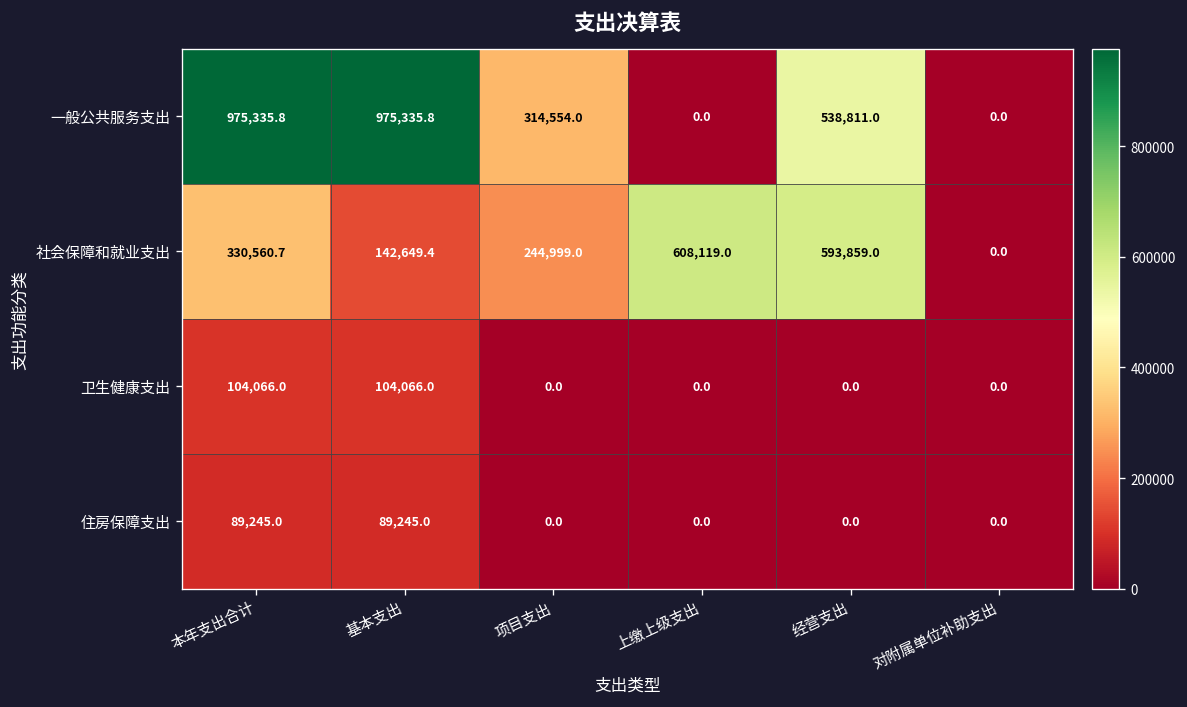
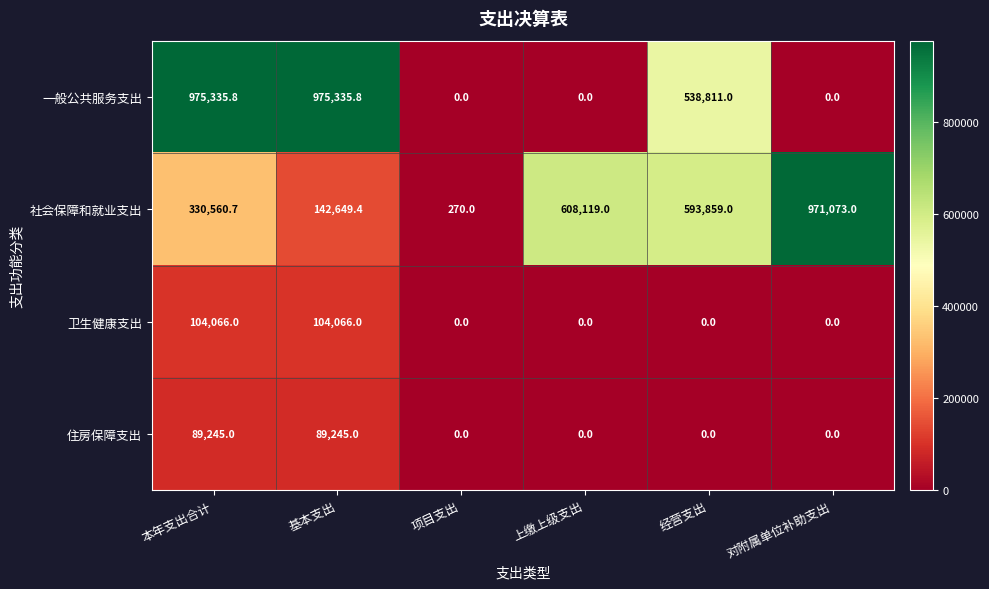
一般公共服务支出, 项目支出: 314,554.0 -> 0.0
社会保障和就业支出, 项目支出: 244,999.0 -> 270.0
社会保障和就业支出, 对附属单位补助支出: 0.0 -> 971,073.0
